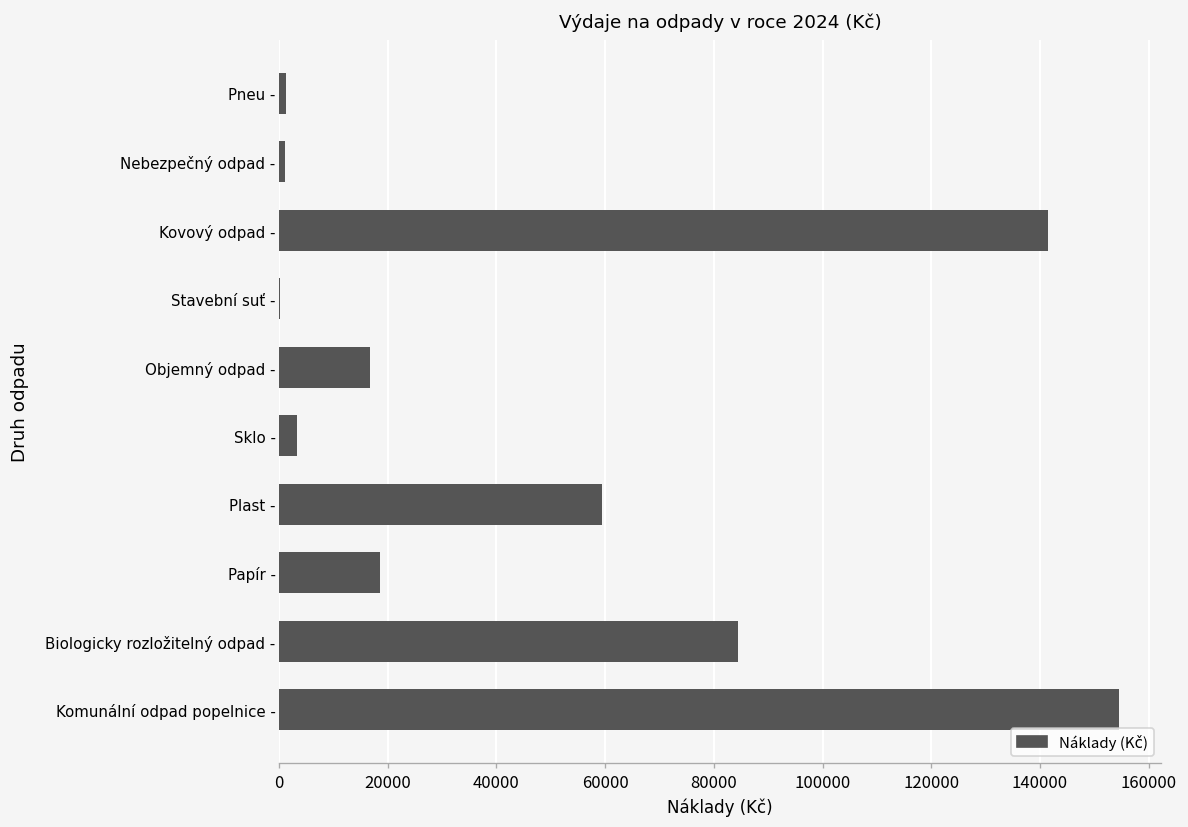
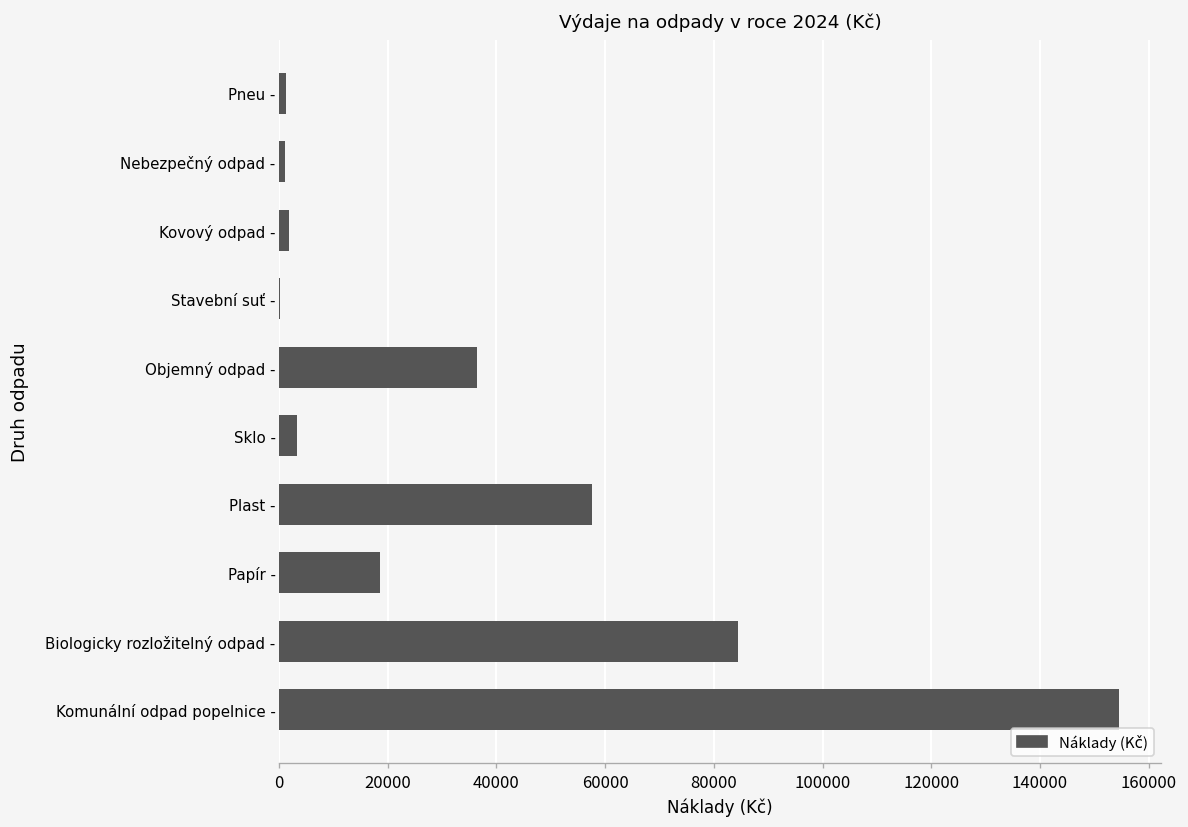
Kovový odpad -: 142000 -> 2000
Objemný odpad -: 17000 -> 36000
Plast -: 59000 -> 58000
